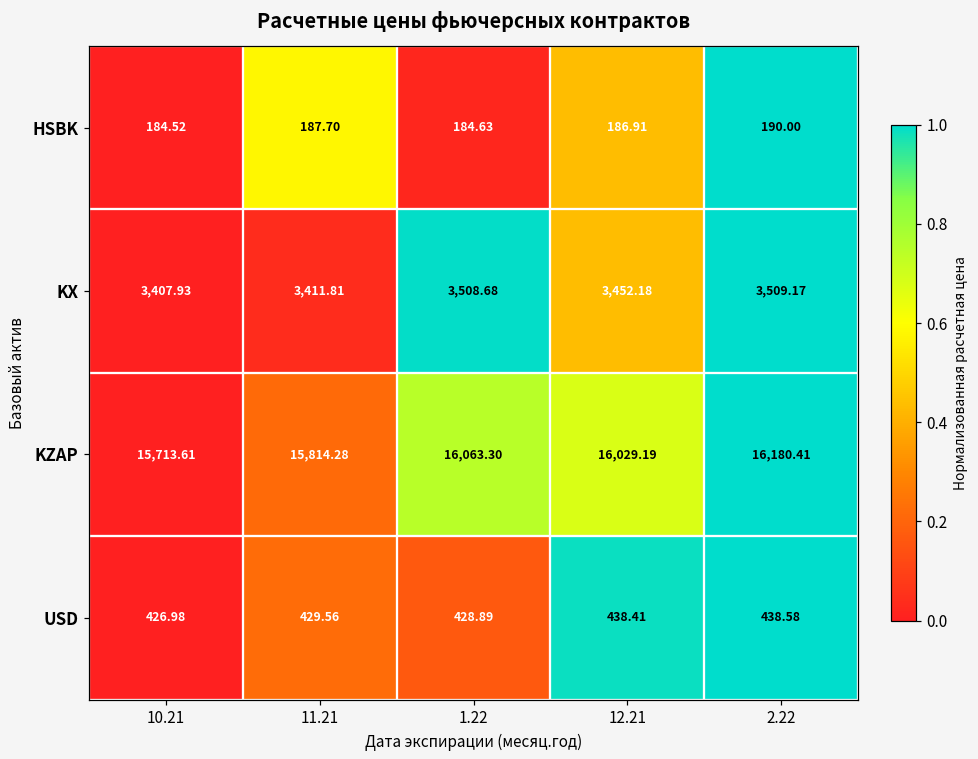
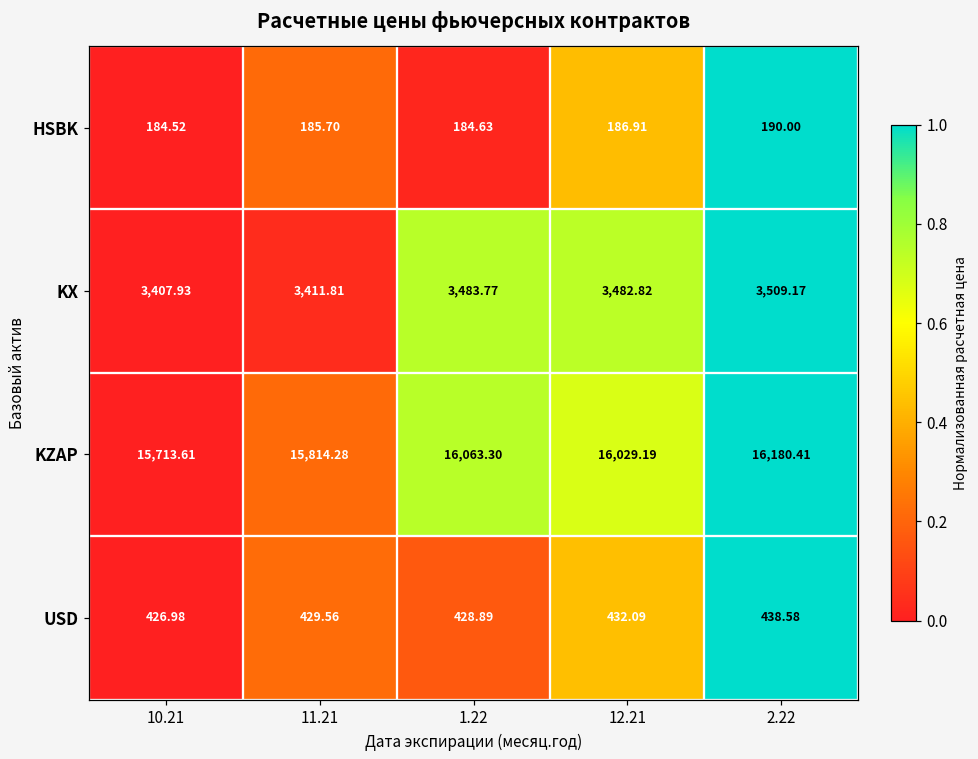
HSBK, 11.21: 187.70 -> 185.70
KX, 1.22: 3,508.68 -> 3,483.77
KX, 12.21: 3,452.18 -> 3,482.82
USD, 12.21: 438.41 -> 432.09
